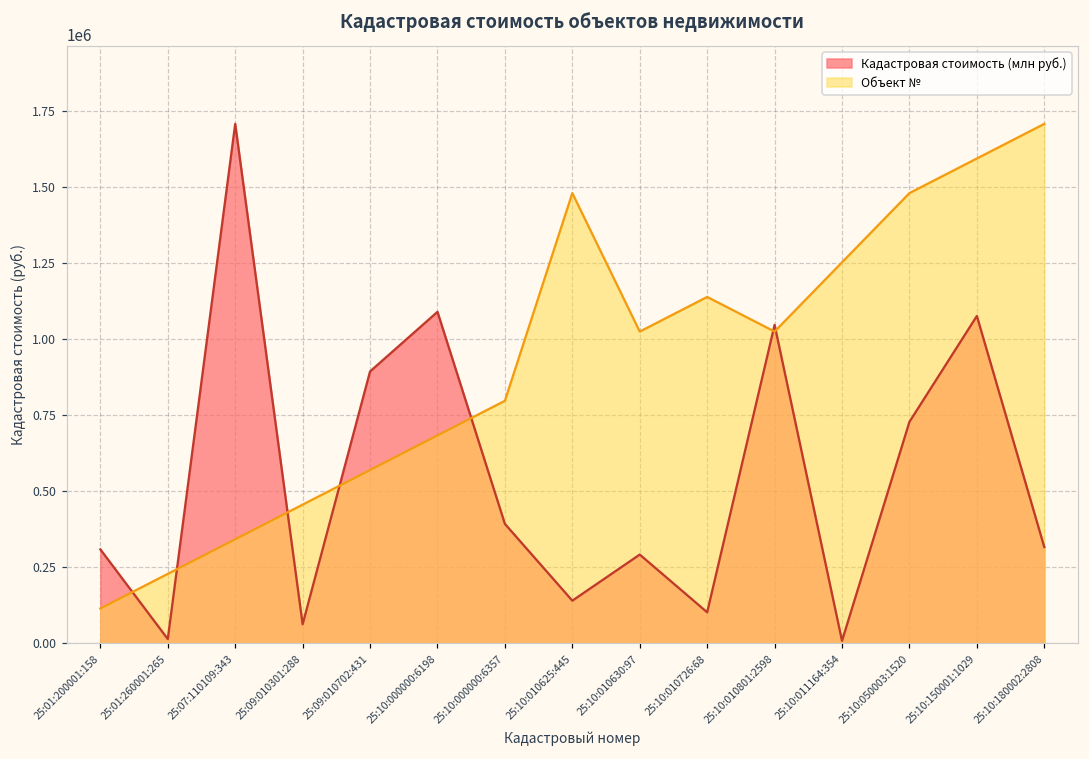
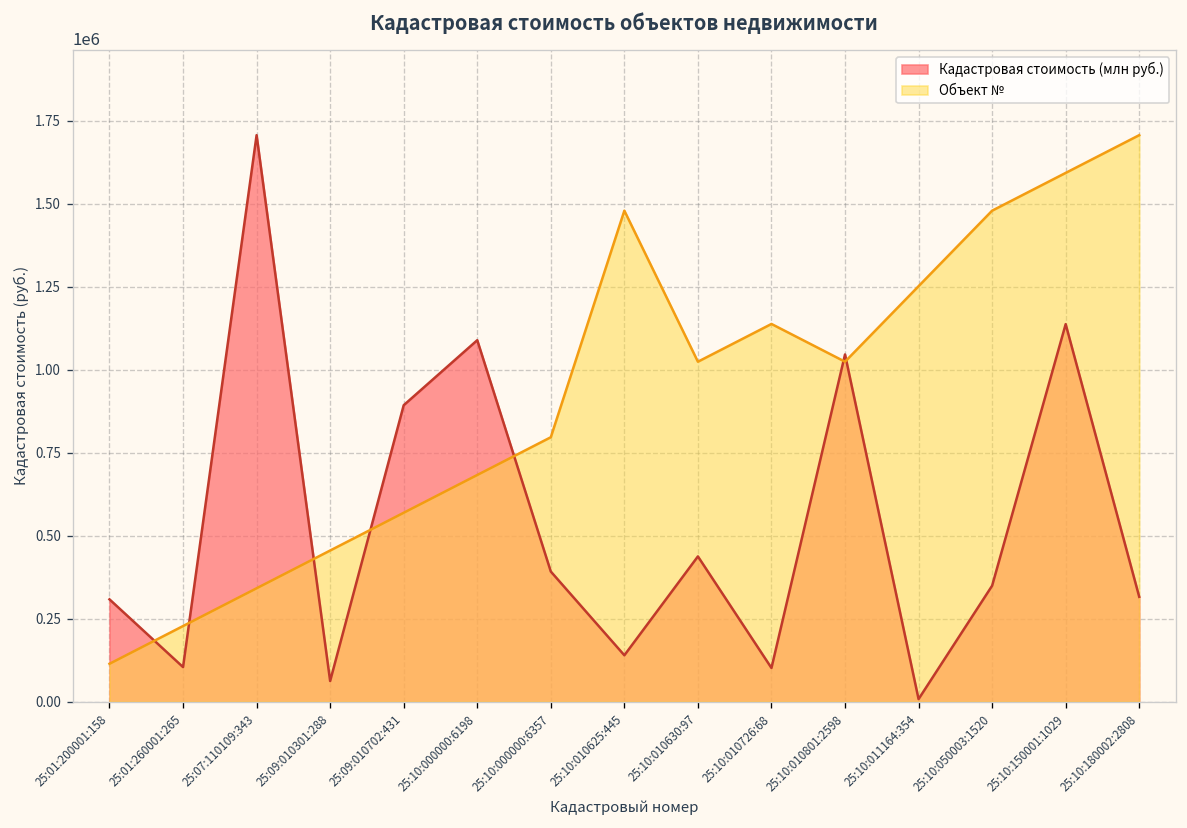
Кадастровая стоимость (млн руб.), 25:01:260001:265: 10000 -> 100000
Кадастровая стоимость (млн руб.), 25:10:010630:97: 290000 -> 440000
Кадастровая стоимость (млн руб.), 25:10:050003:1520: 730000 -> 350000
Кадастровая стоимость (млн руб.), 25:10:150001:1029: 1080000 -> 1140000
